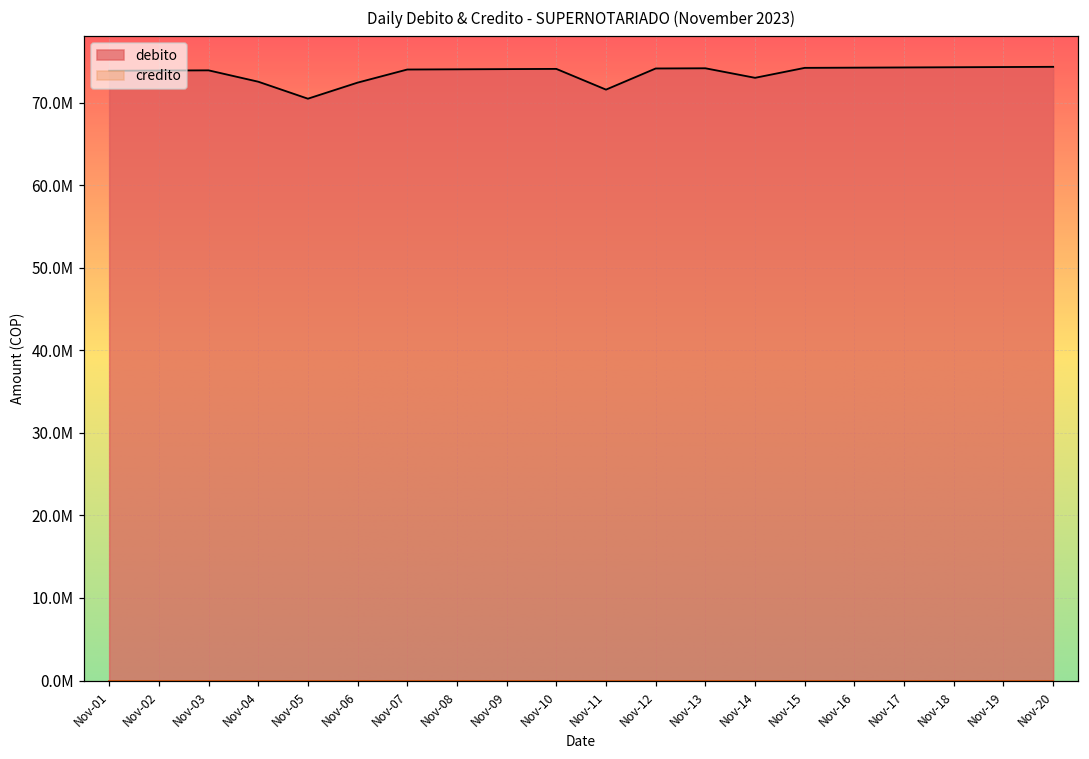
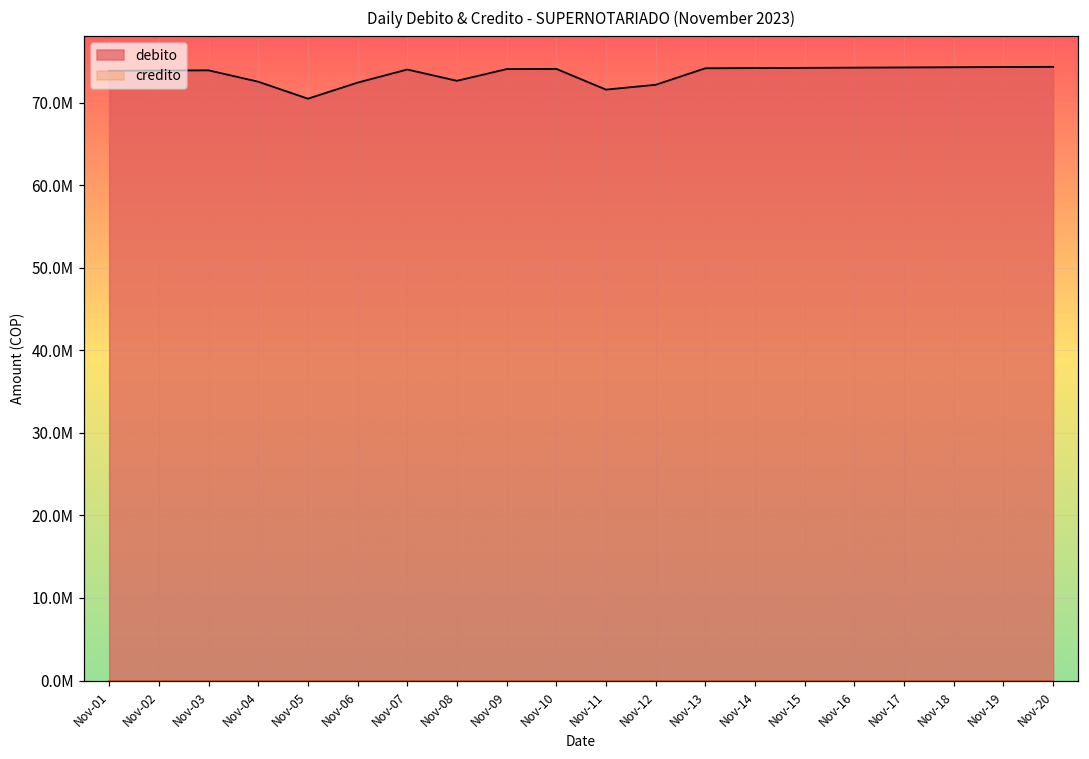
debito, Nov-08: 74000000 -> 73000000
debito, Nov-12: 74000000 -> 72000000
debito, Nov-14: 73000000 -> 74000000
